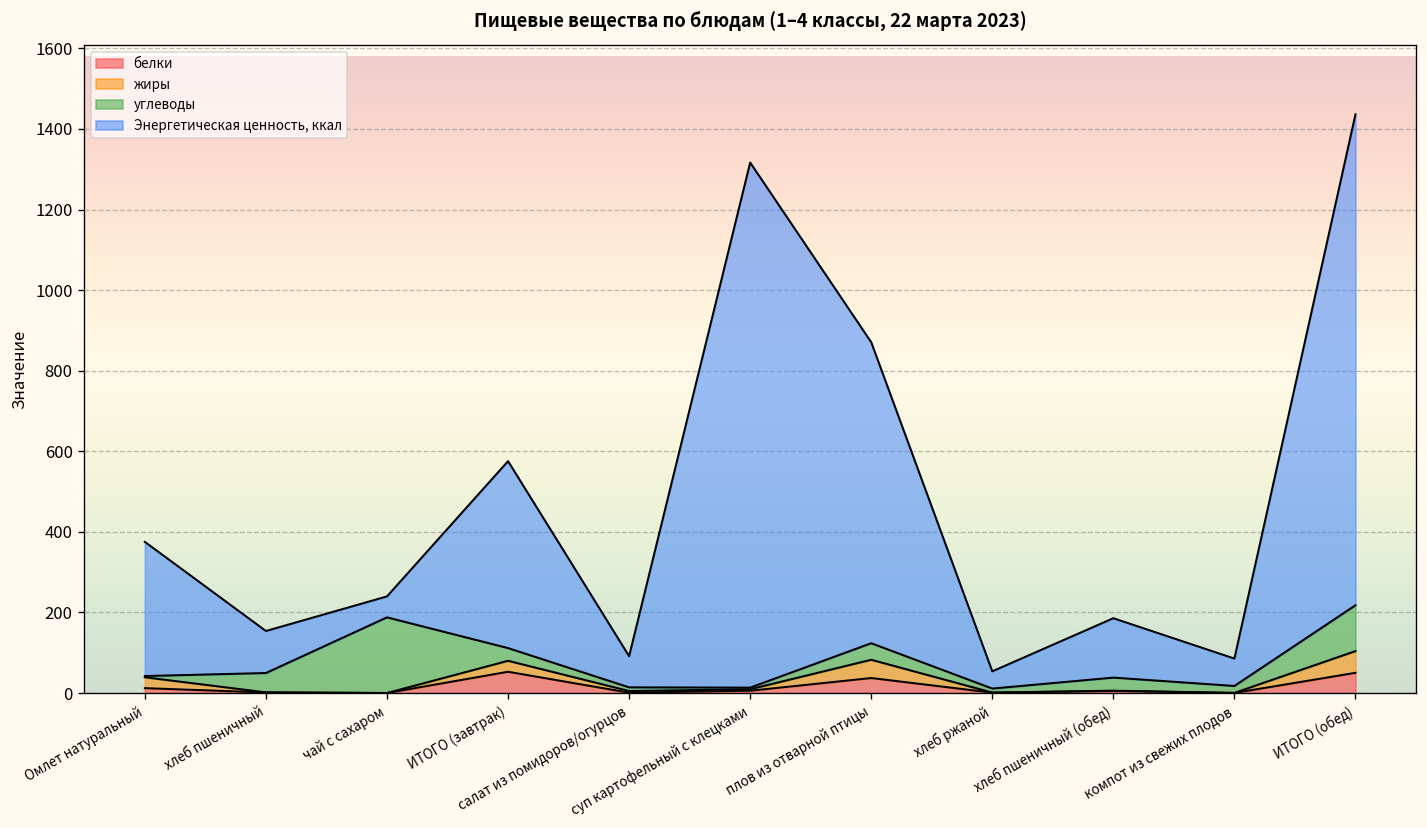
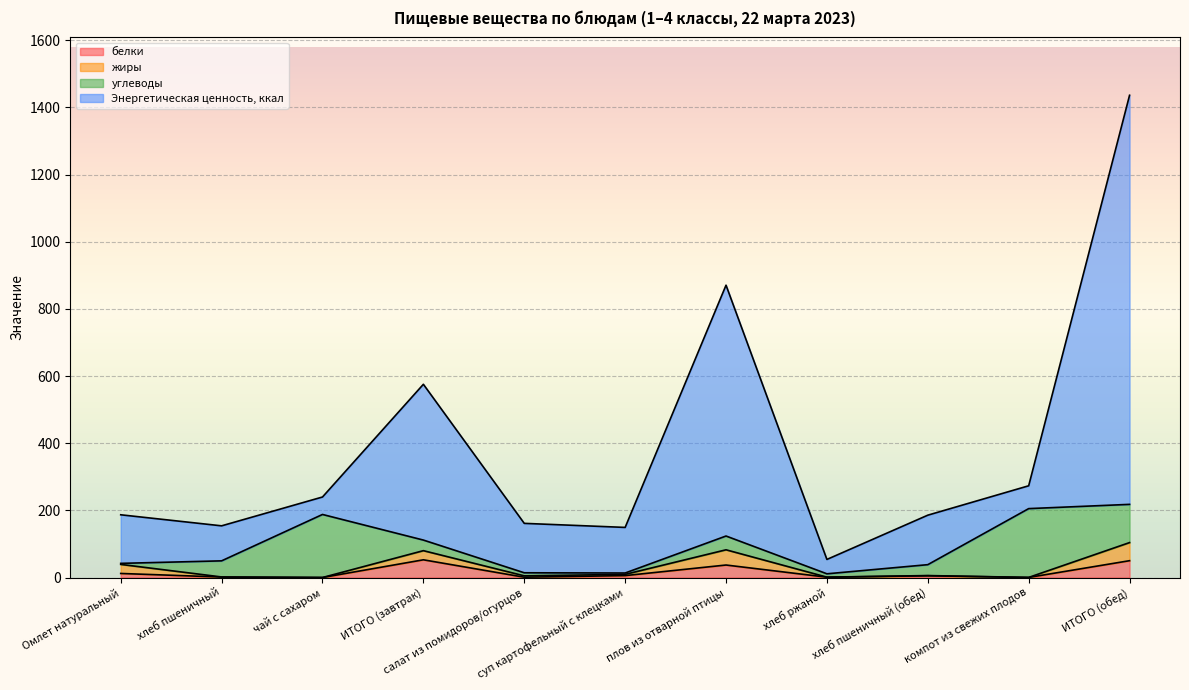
Энергетическая ценность, ккал, Омлет натуральный: 330 -> 140
Энергетическая ценность, ккал, салат из помидоров/огурцов: 80 -> 150
Энергетическая ценность, ккал, суп картофельный с клецками: 1300 -> 140
углеводы, компот из свежих плодов: 20 -> 200
